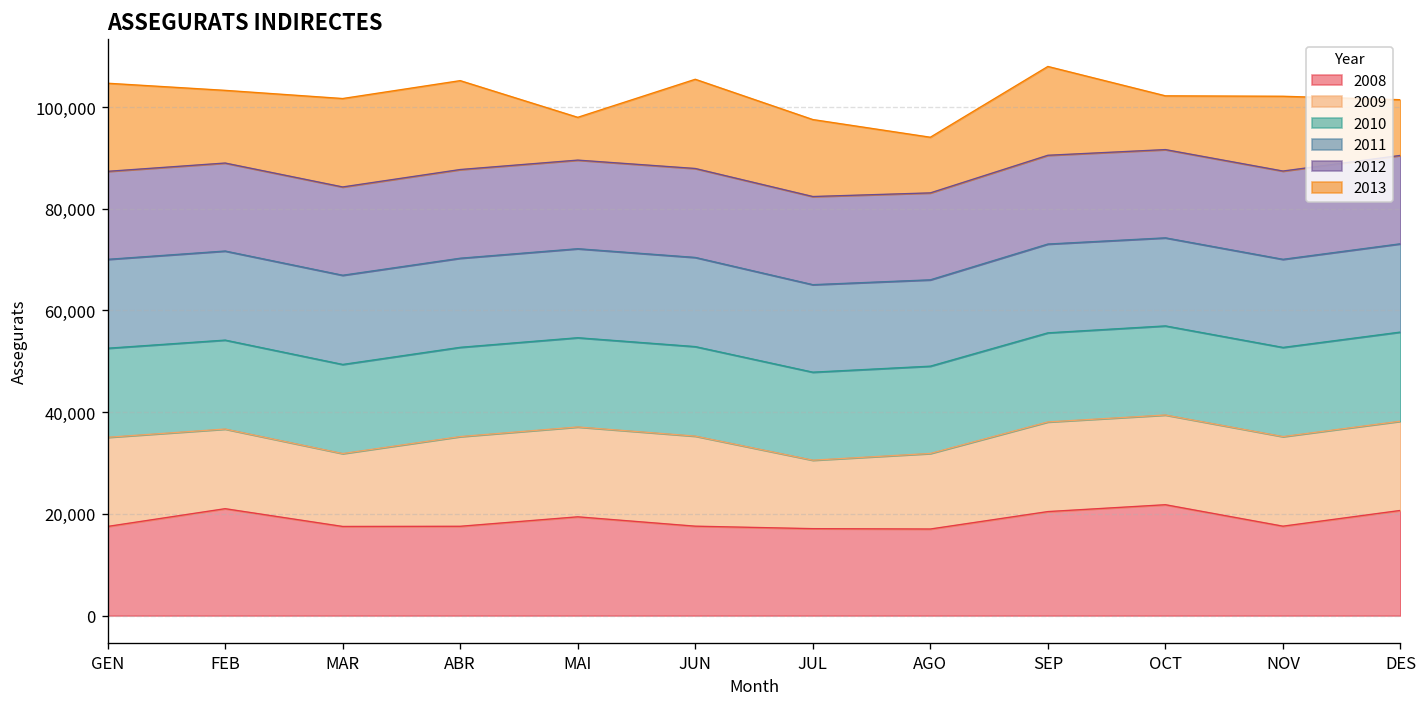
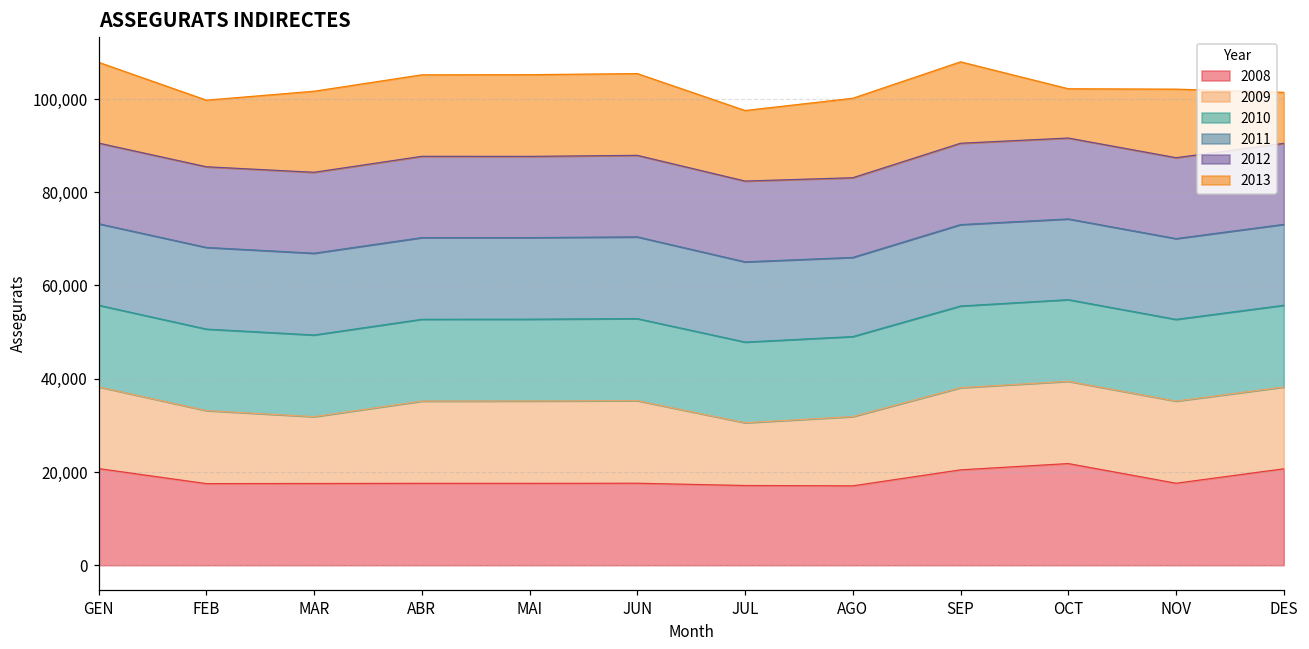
2008, GEN: 18,000 -> 21,000
2008, FEB: 21,000 -> 18,000
2008, MAI: 19,000 -> 18,000
2013, MAI: 8,000 -> 18,000
2013, AGO: 11,000 -> 17,000
